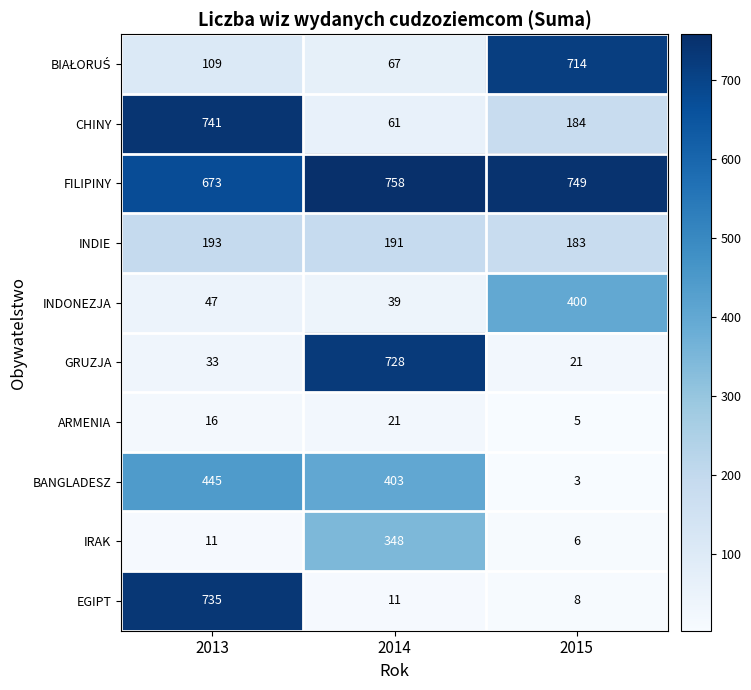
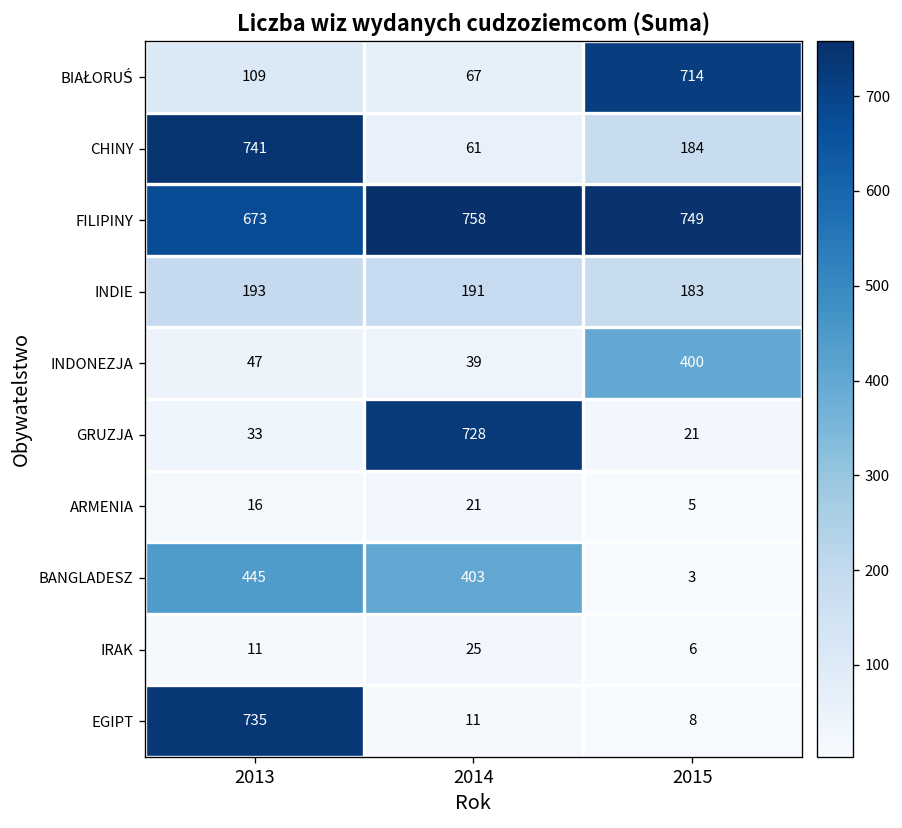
IRAK, 2014: 348 -> 25
